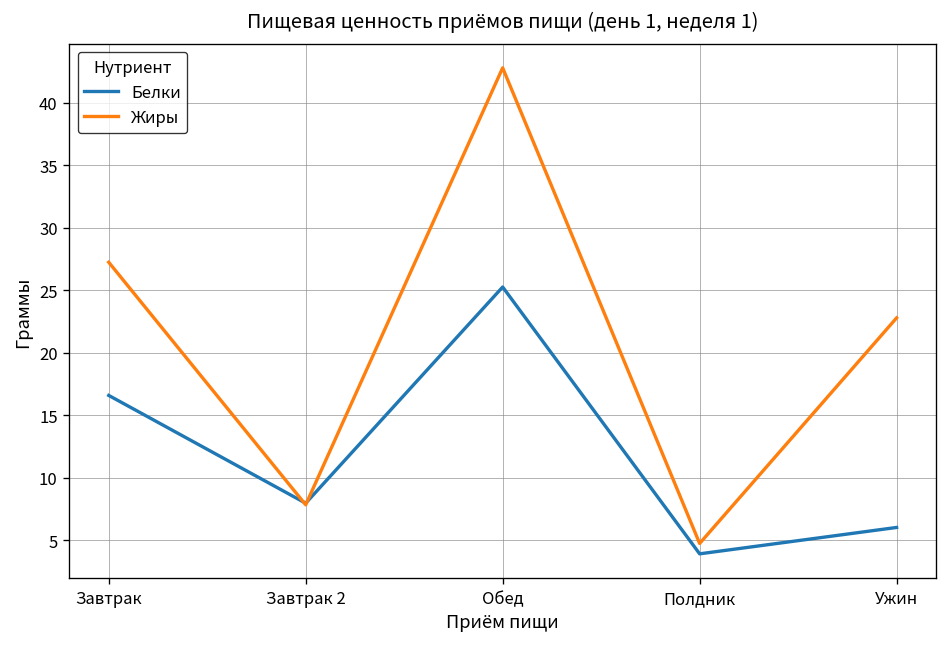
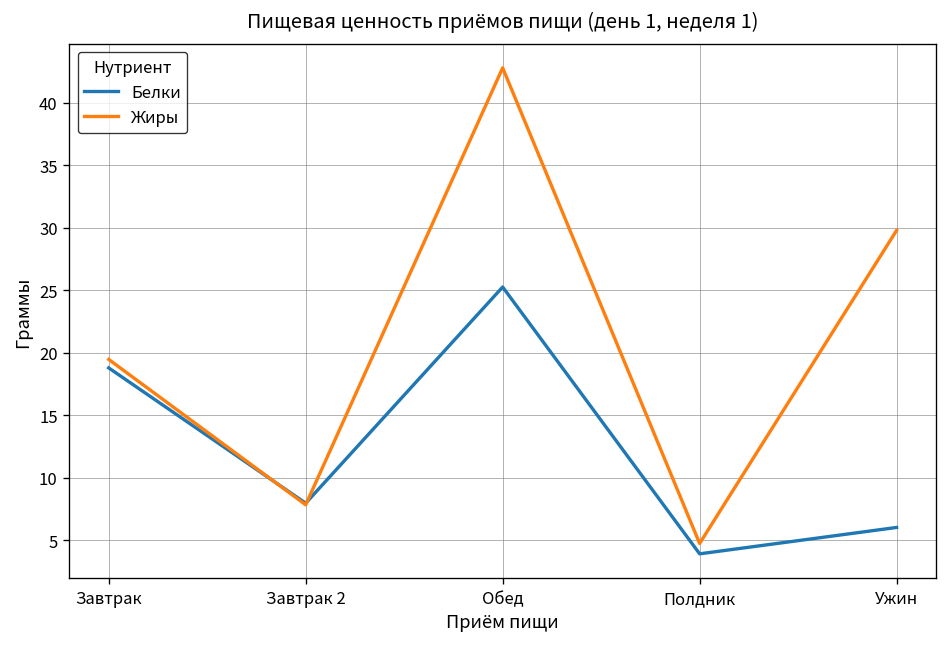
Белки, Завтрак: 16.6 -> 18.8
Жиры, Завтрак: 27.3 -> 19.5
Жиры, Ужин: 22.8 -> 29.8
